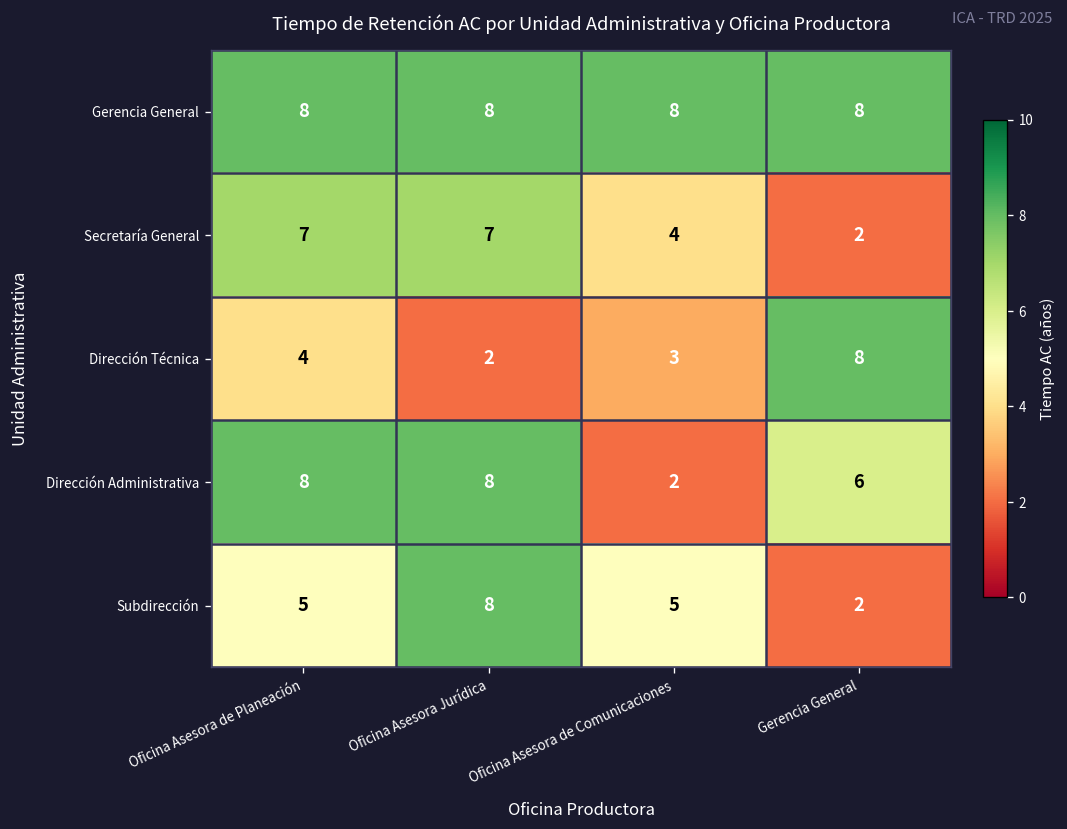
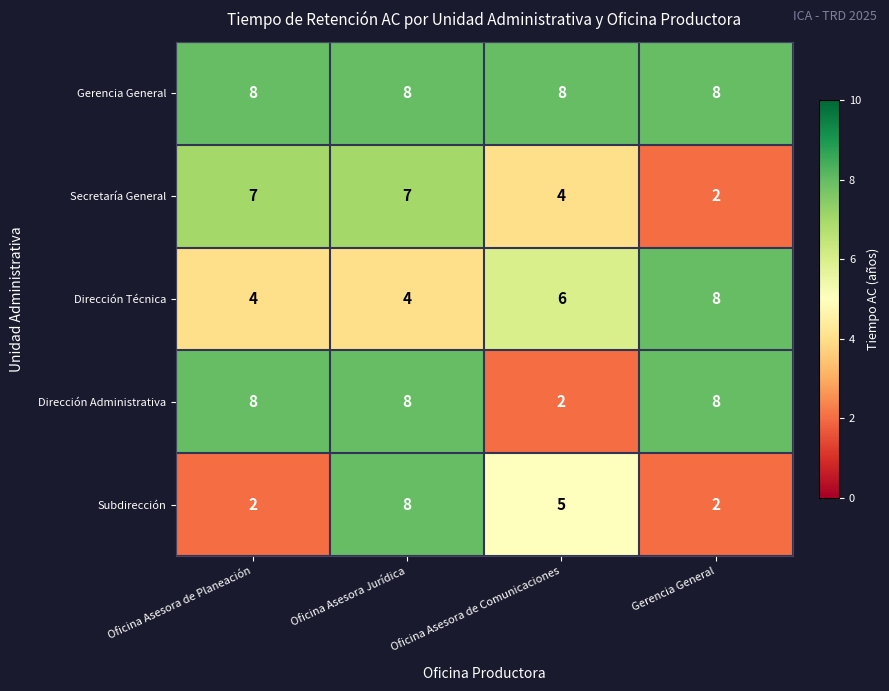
Dirección Técnica, Oficina Asesora Jurídica: 2 -> 4
Dirección Técnica, Oficina Asesora de Comunicaciones: 3 -> 6
Dirección Administrativa, Gerencia General: 6 -> 8
Subdirección, Oficina Asesora de Planeación: 5 -> 2
